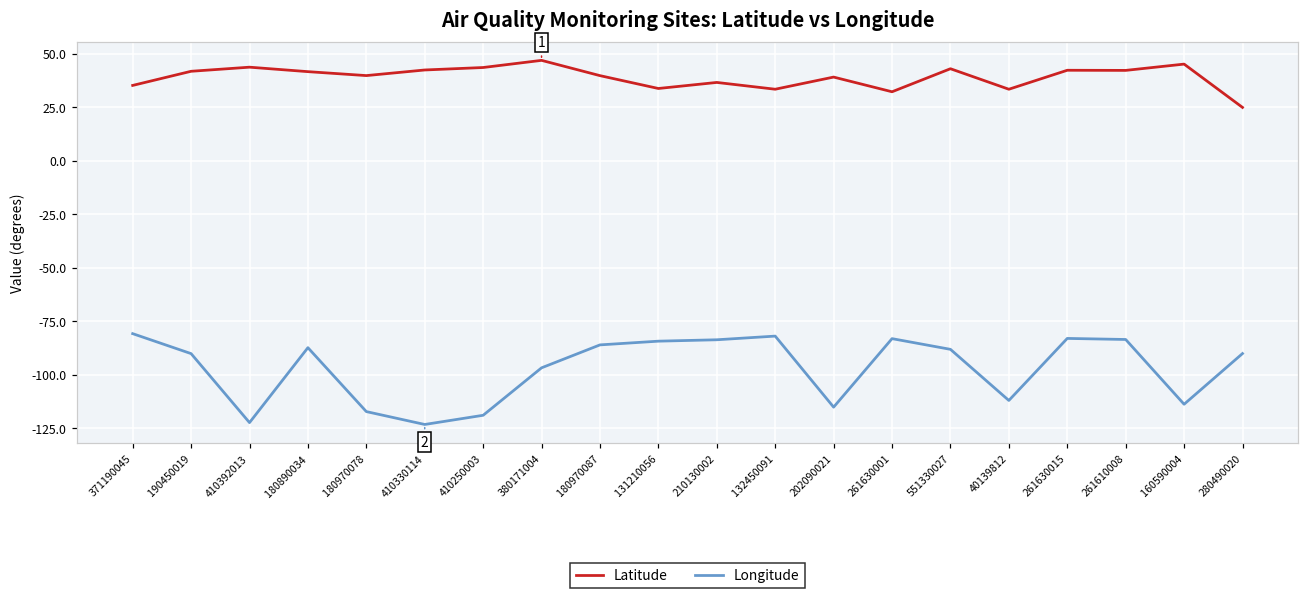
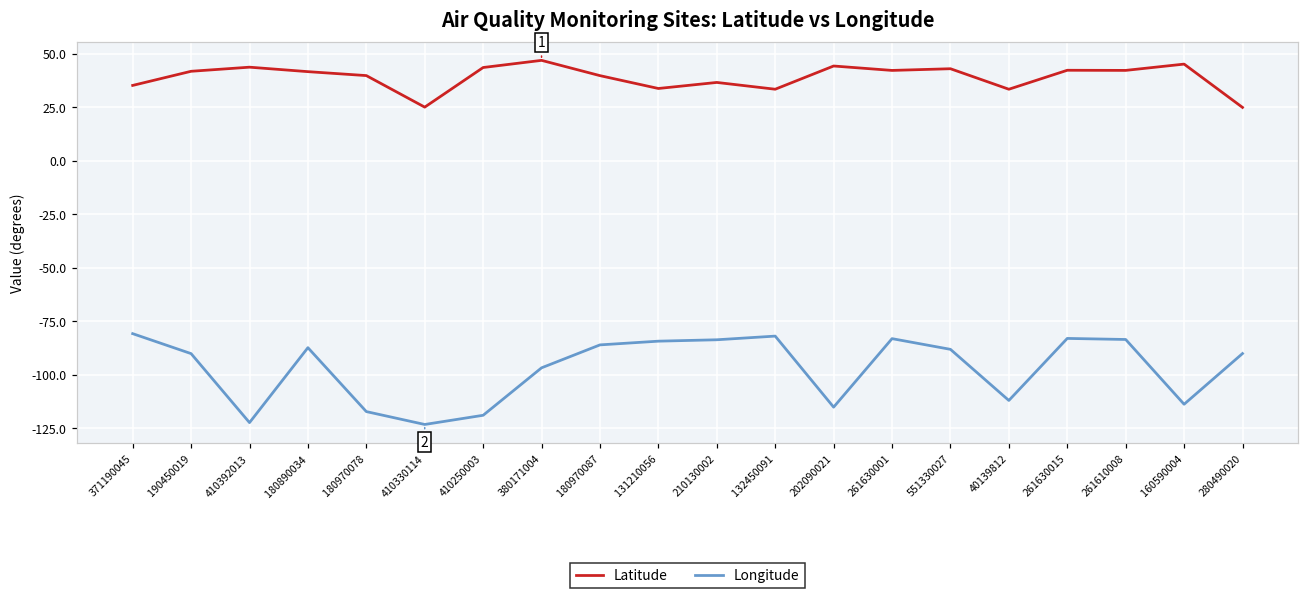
Latitude, 410330114: 42 -> 25
Latitude, 202090021: 39 -> 44
Latitude, 261630001: 32 -> 42
